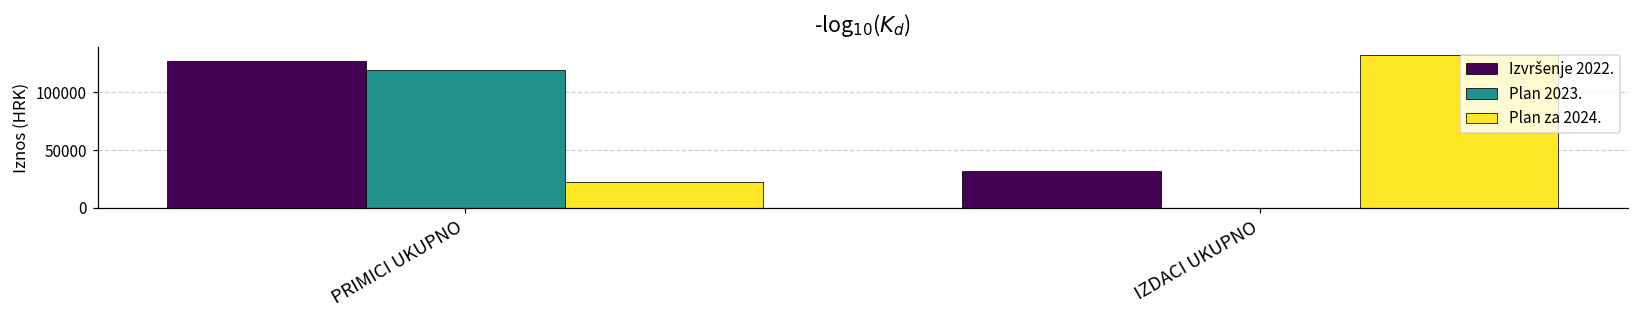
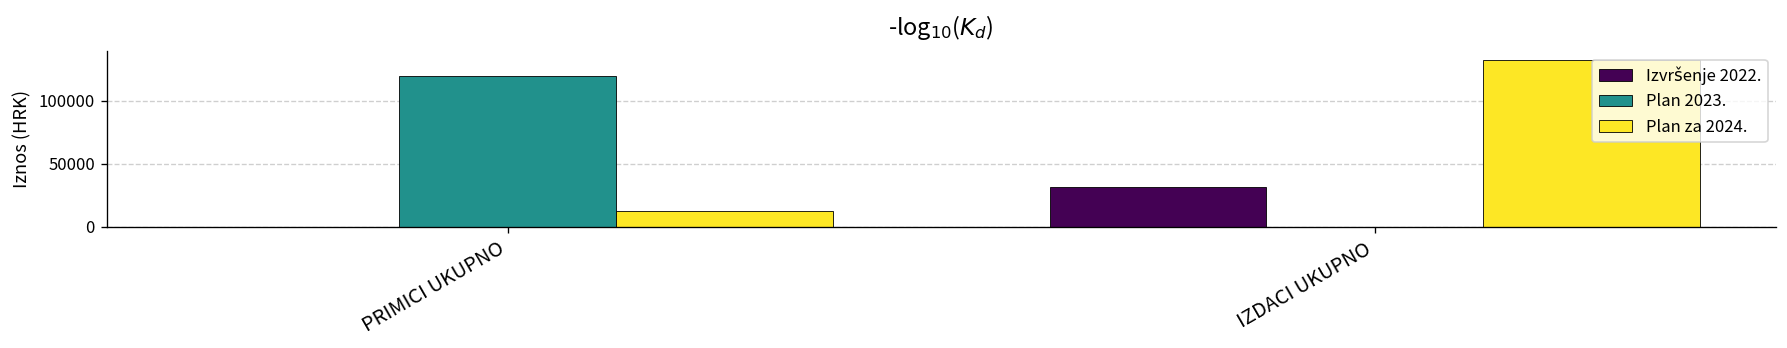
Izvršenje 2022., PRIMICI UKUPNO: 127000 -> 0
Plan za 2024., PRIMICI UKUPNO: 23000 -> 13000
